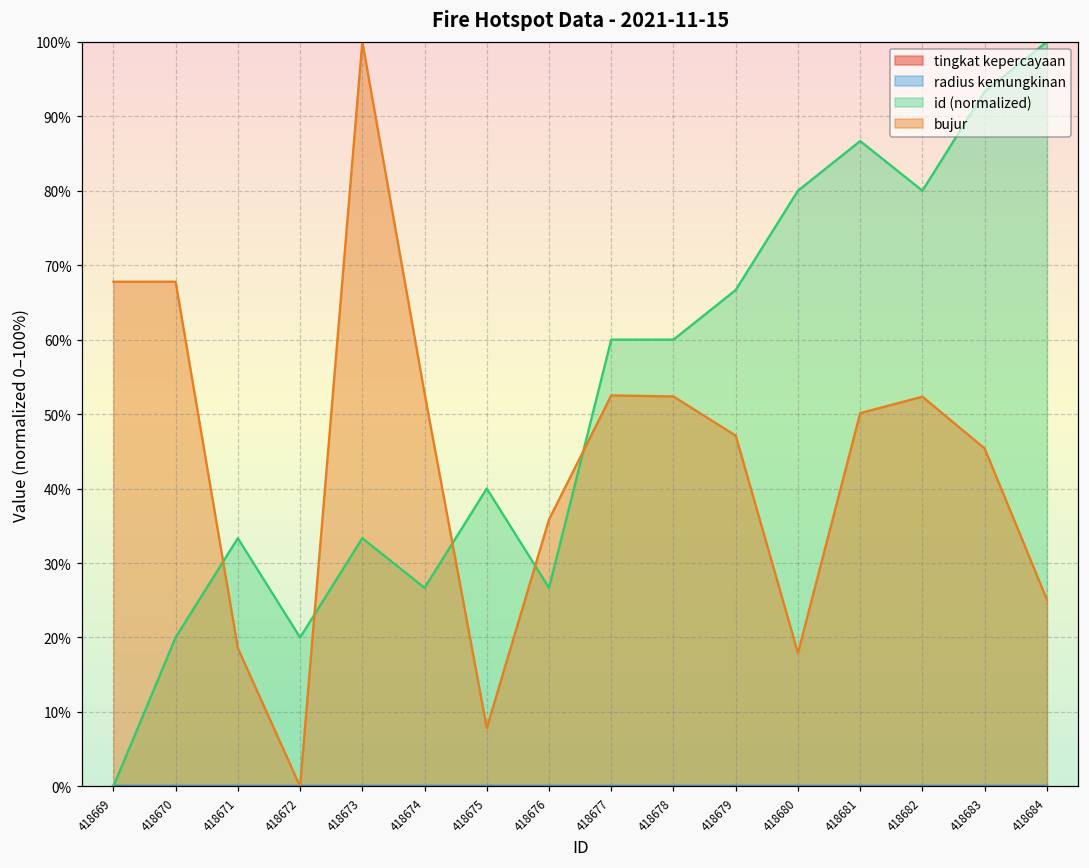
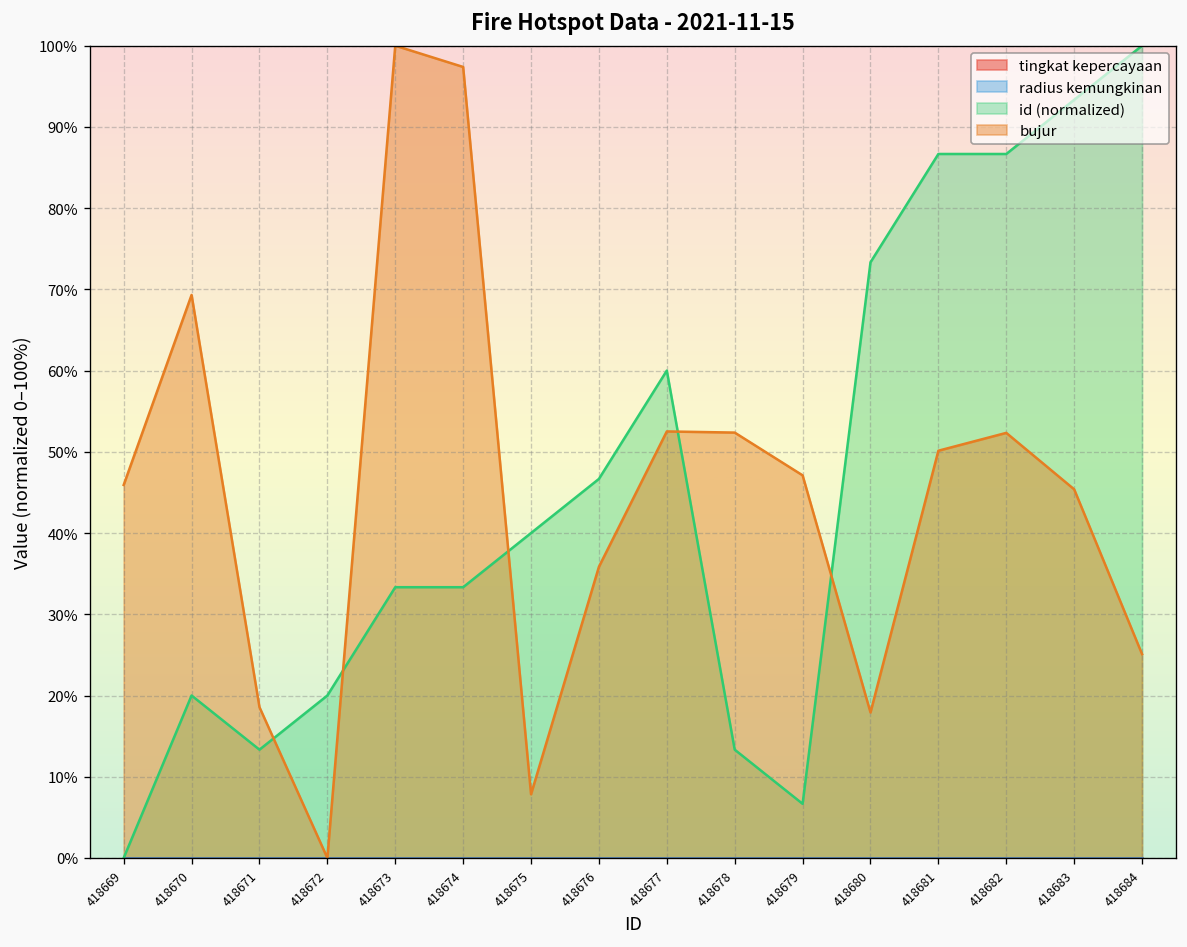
bujur, 418669: 68% -> 46%
bujur, 418670: 68% -> 69%
id (normalized), 418671: 33% -> 13%
id (normalized), 418674: 27% -> 33%
bujur, 418674: 53% -> 97%
id (normalized), 418676: 27% -> 47%
id (normalized), 418678: 60% -> 13%
id (normalized), 418679: 67% -> 7%
id (normalized), 418680: 80% -> 73%
id (normalized), 418682: 80% -> 87%
